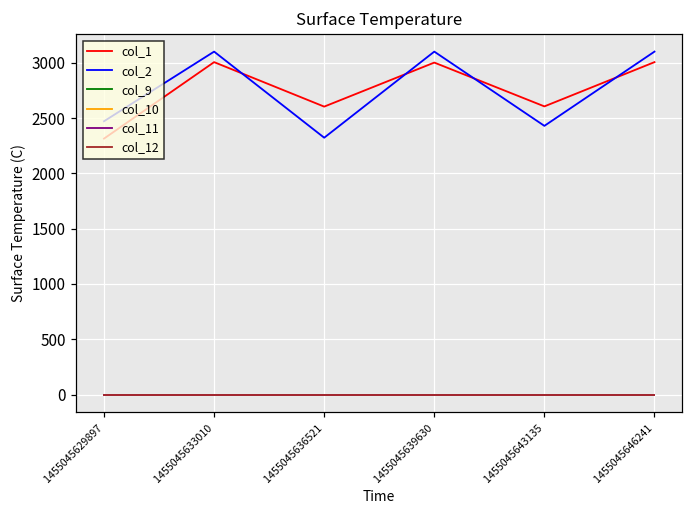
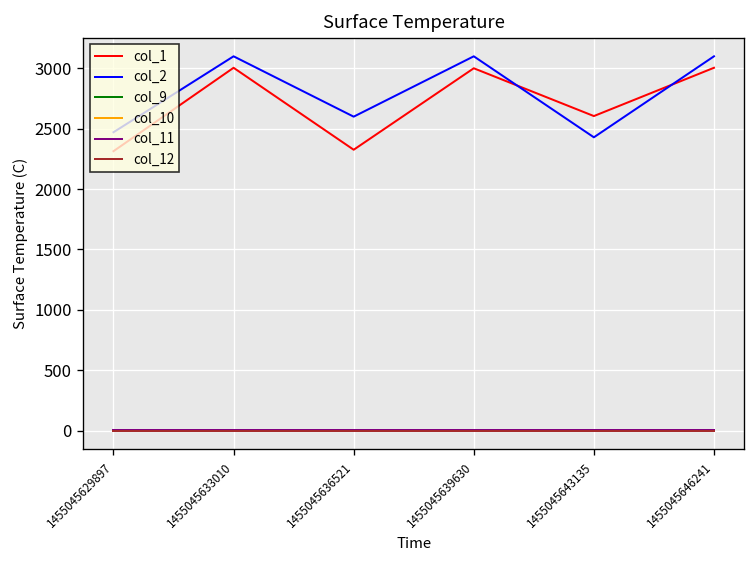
col_1, 1455045636521: 2600 -> 2330
col_2, 1455045636521: 2320 -> 2600
